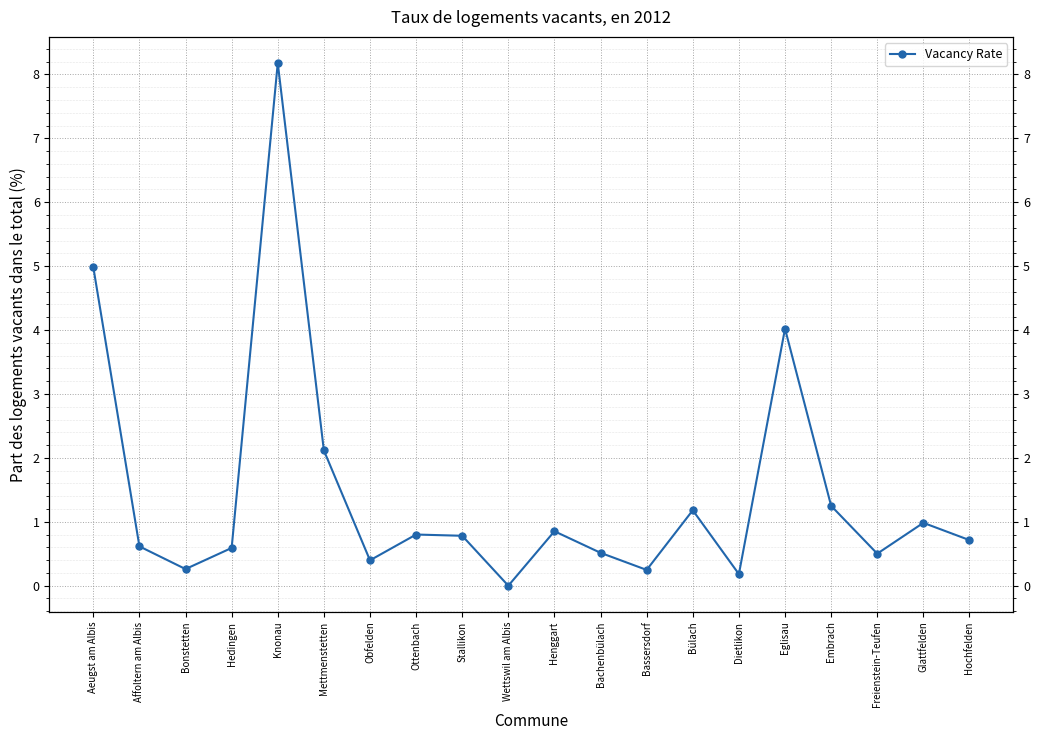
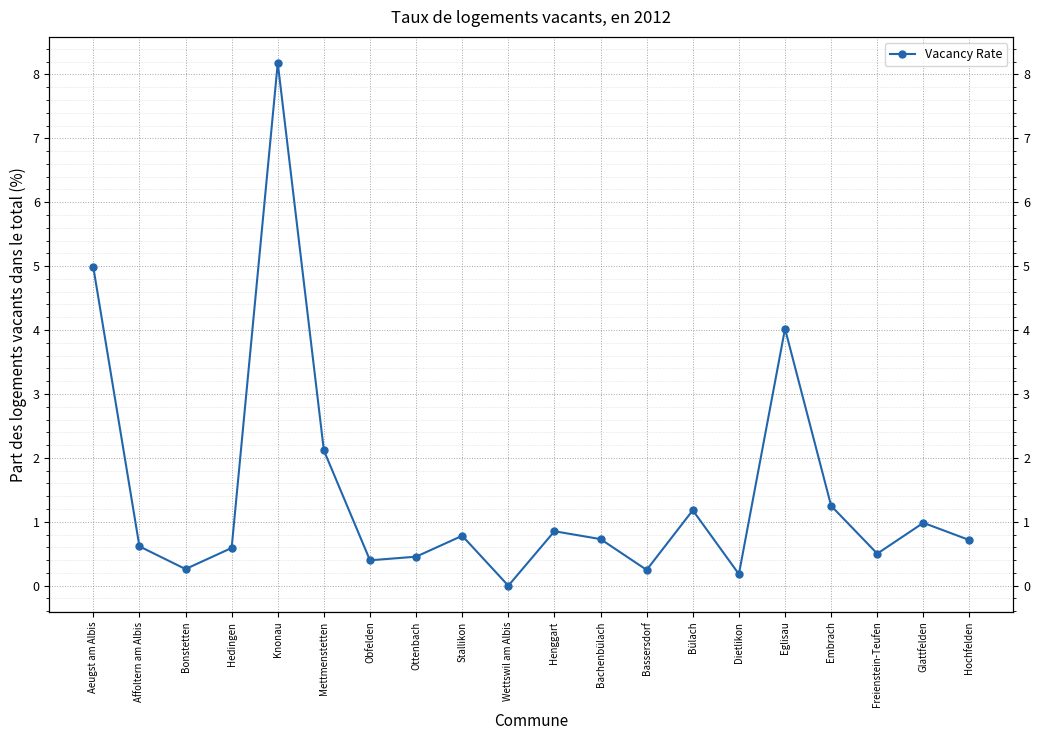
Ottenbach: 0.8 -> 0.5
Bachenbülach: 0.5 -> 0.7
